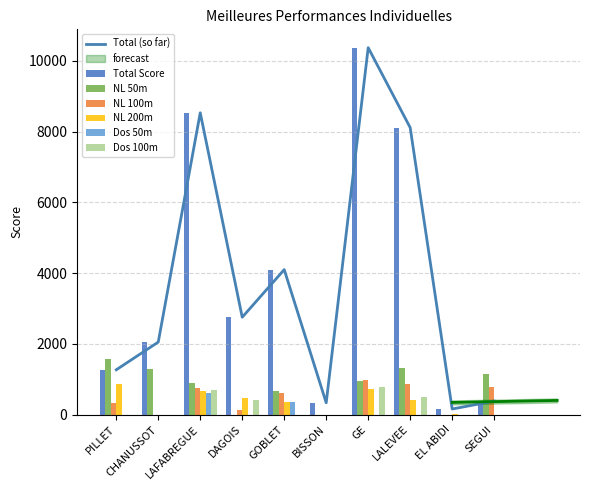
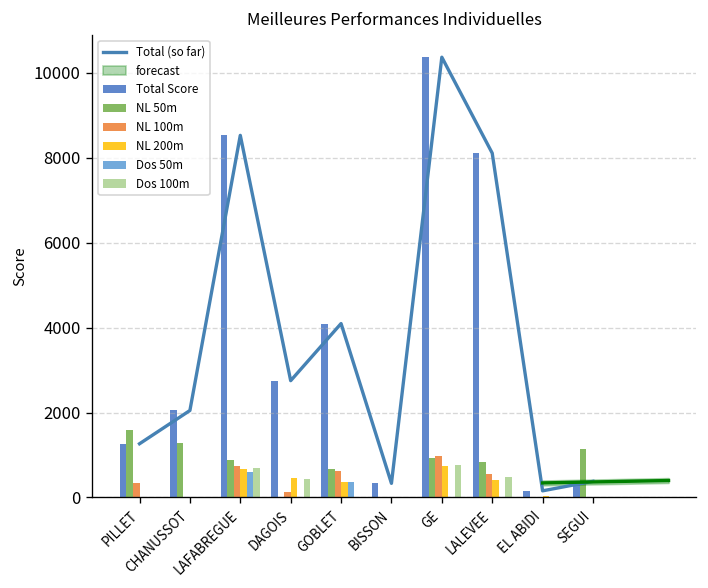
NL 200m, PILLET: 900 -> 0
NL 50m, LALEVEE: 1300 -> 800
NL 100m, LALEVEE: 900 -> 500
NL 100m, SEGUI: 800 -> 0
